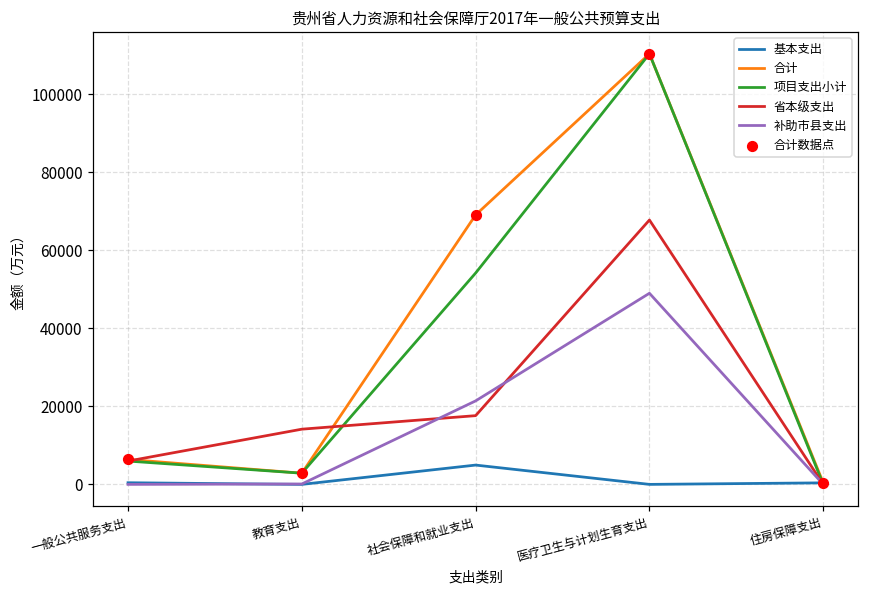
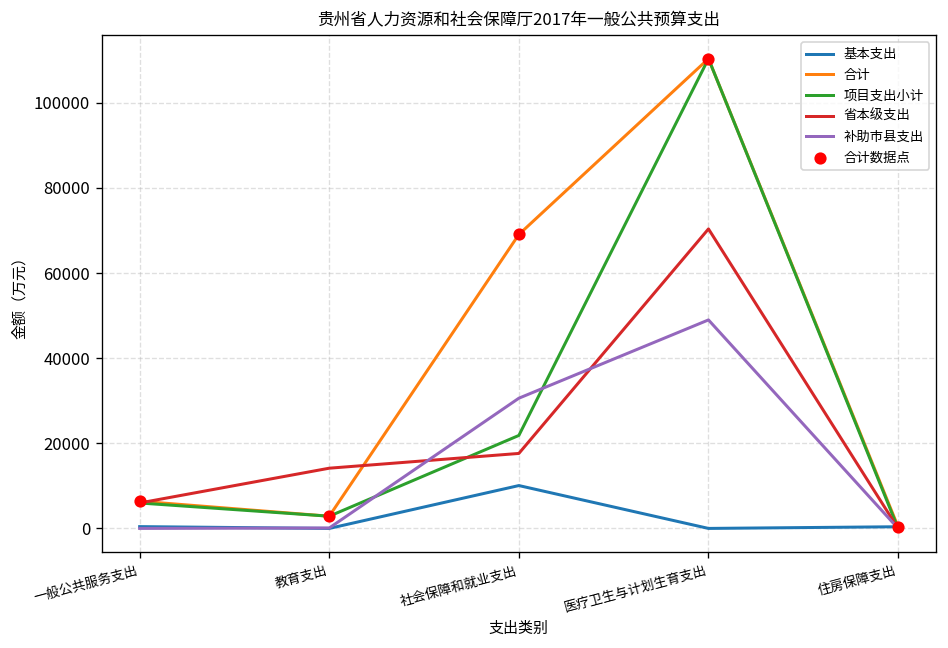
基本支出, 社会保障和就业支出: 5000 -> 10000
项目支出小计, 社会保障和就业支出: 54000 -> 22000
补助市县支出, 社会保障和就业支出: 21000 -> 31000
省本级支出, 医疗卫生与计划生育支出: 68000 -> 70000
